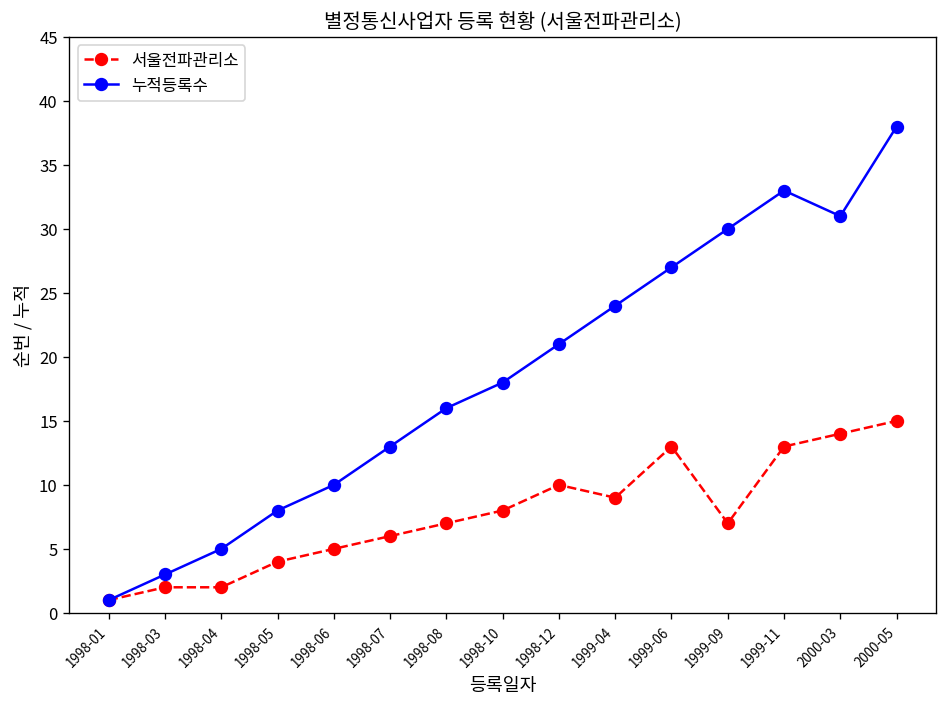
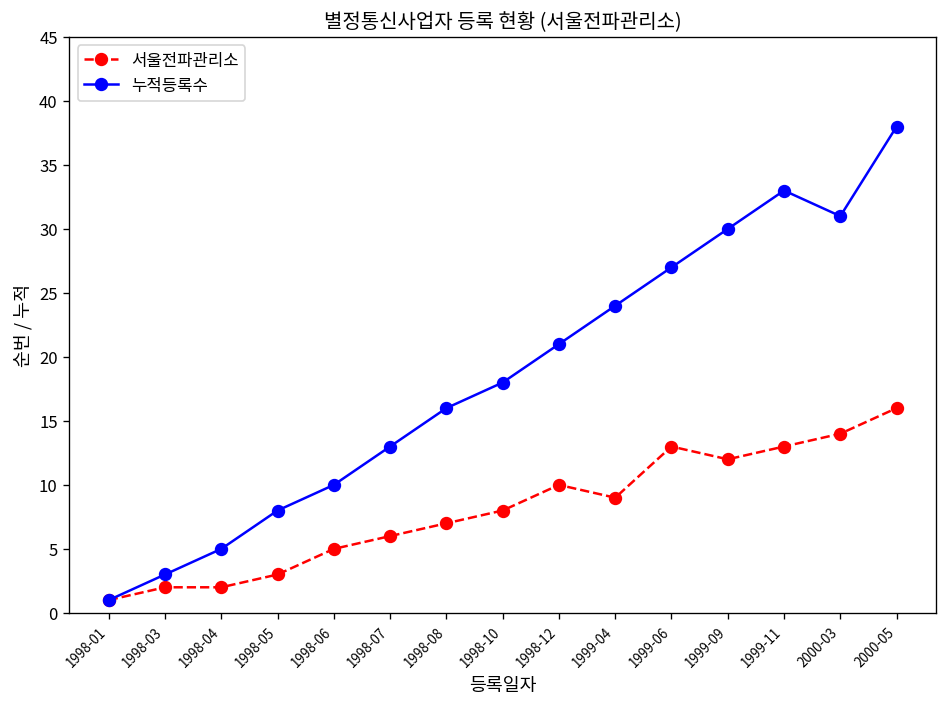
서울전파관리소, 1998-05: 4 -> 3
서울전파관리소, 1999-09: 7 -> 12
서울전파관리소, 2000-05: 15 -> 16
